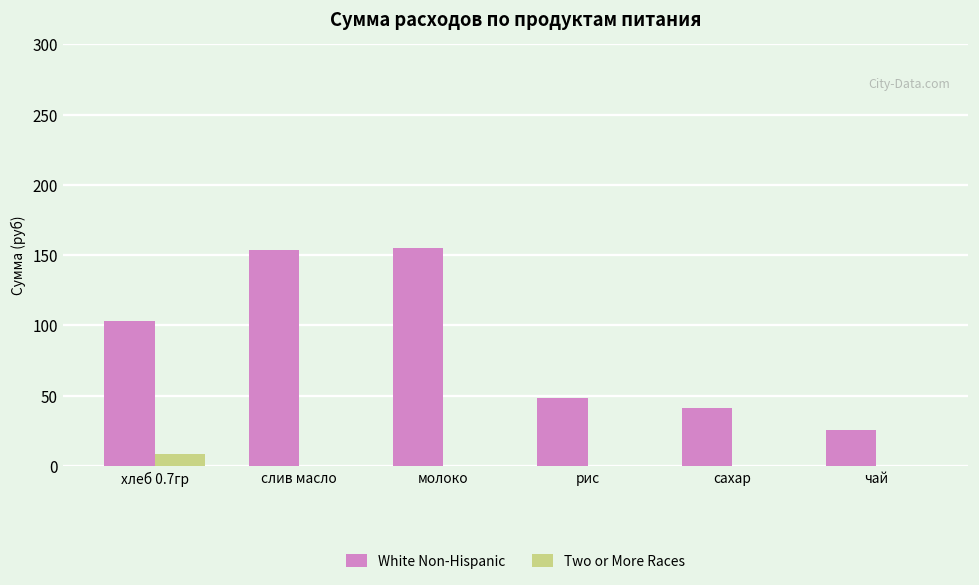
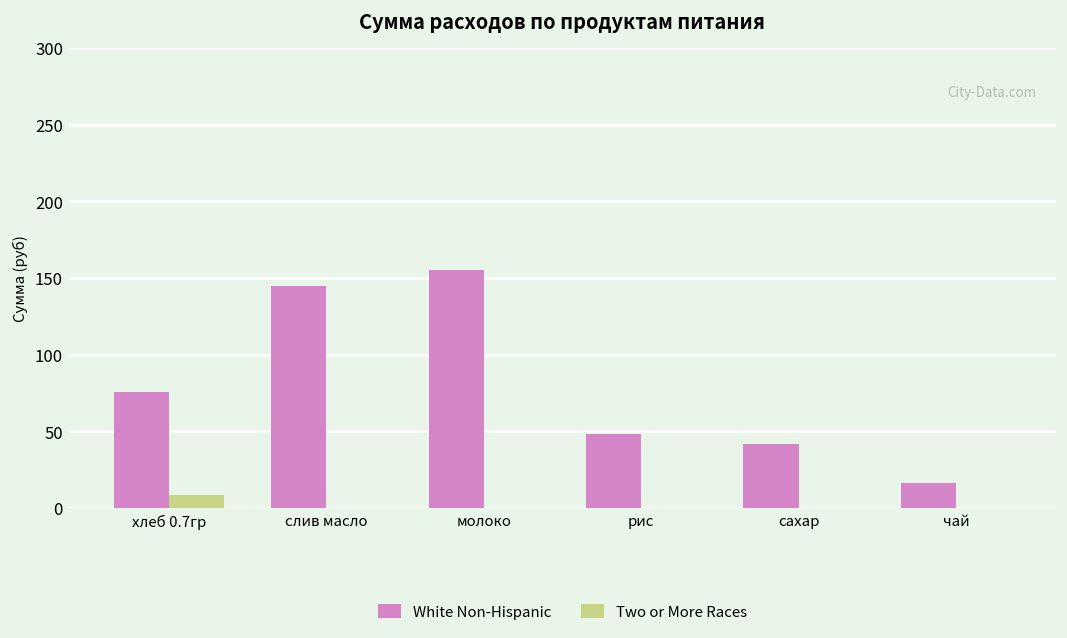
White Non-Hispanic, хлеб 0.7гр: 103 -> 75
White Non-Hispanic, слив масло: 154 -> 145
White Non-Hispanic, чай: 26 -> 17
